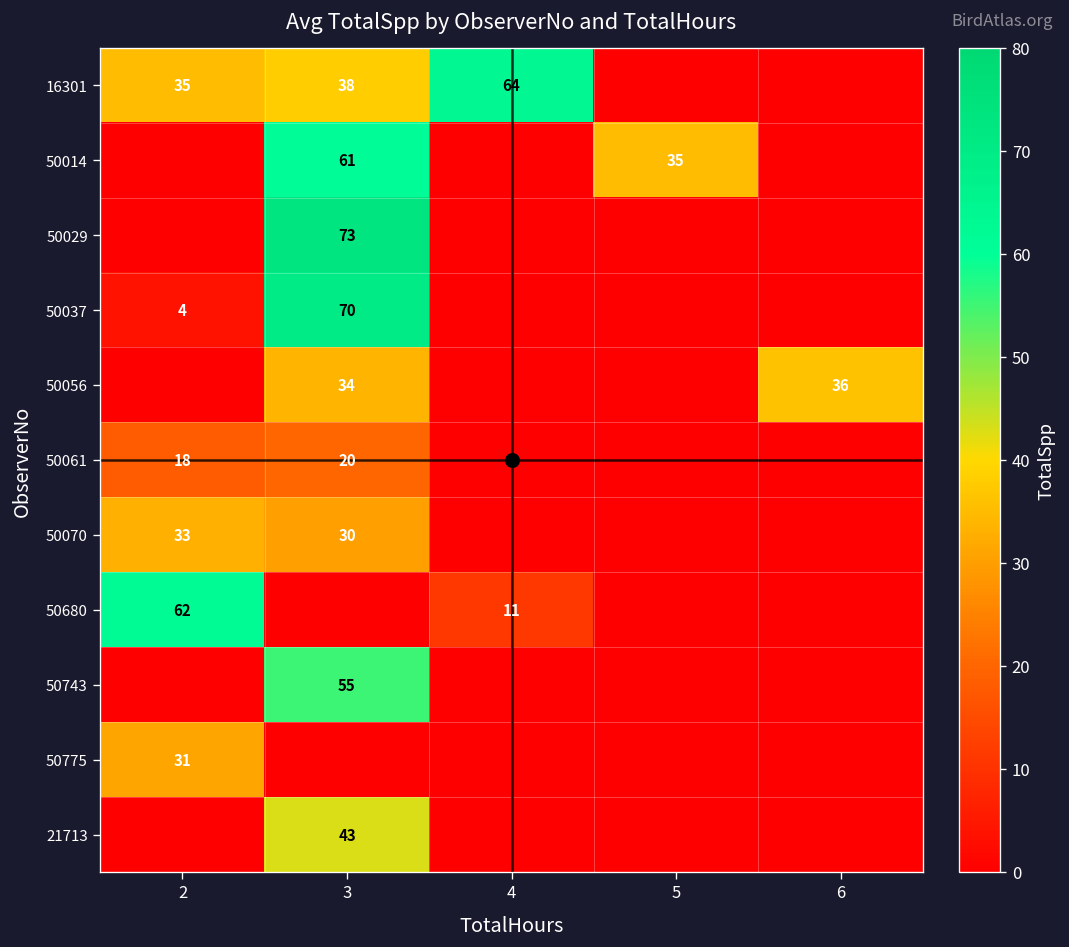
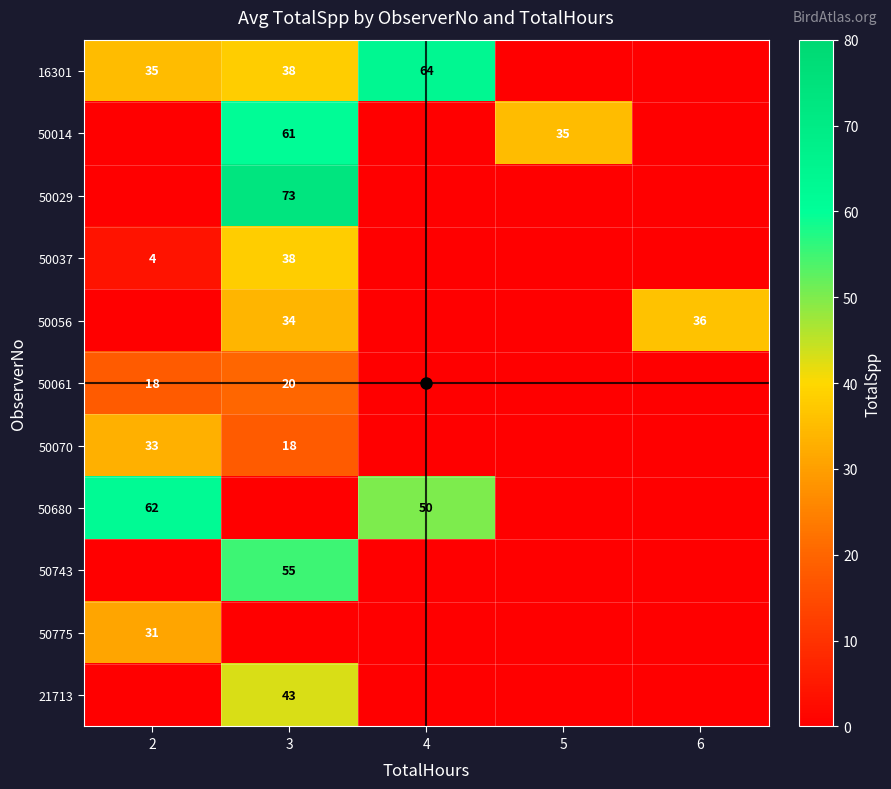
50037, 3: 70 -> 38
50070, 3: 30 -> 18
50680, 4: 11 -> 50
